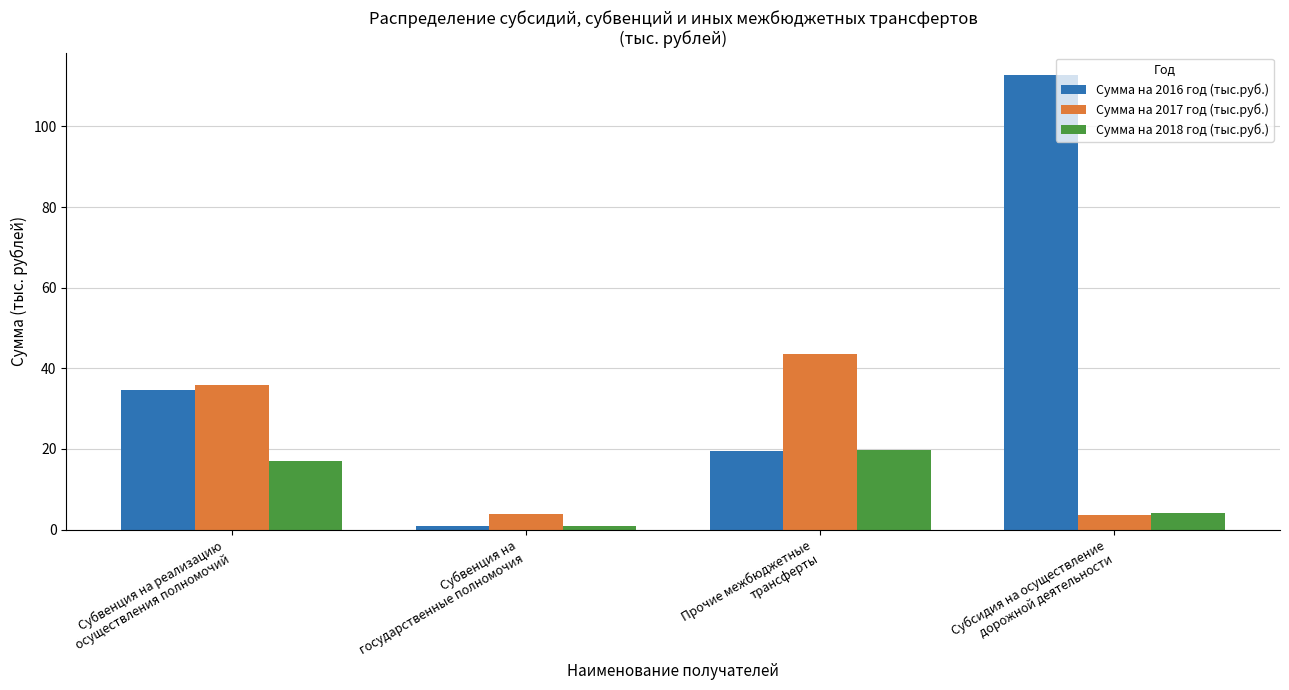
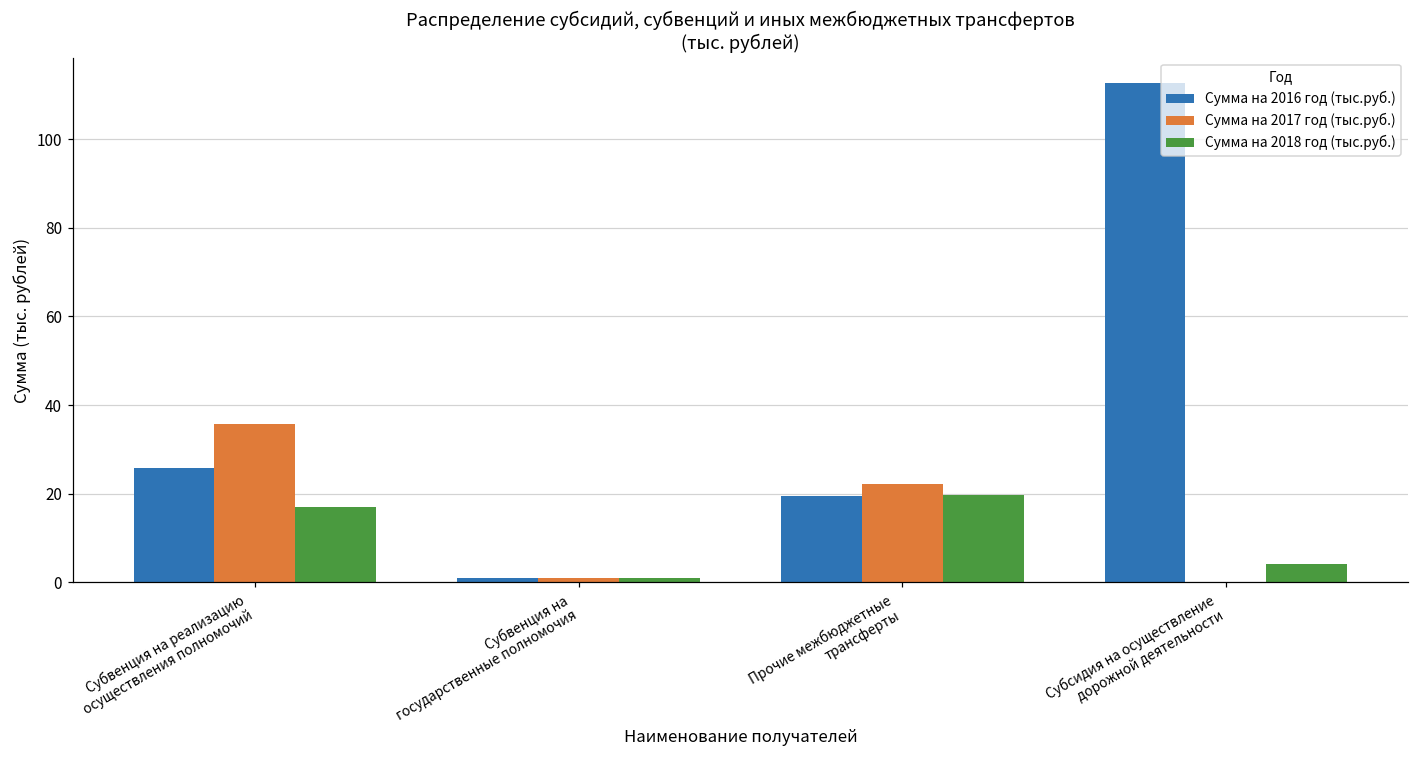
Сумма на 2016 год (тыс.руб.), Субвенция на реализацию осуществления полномочий: 35 -> 26
Сумма на 2017 год (тыс.руб.), Субвенция на государственные полномочия: 4 -> 1
Сумма на 2017 год (тыс.руб.), Прочие межбюджетные трансферты: 44 -> 22
Сумма на 2017 год (тыс.руб.), Субсидия на осуществление дорожной деятельности: 4 -> 0
